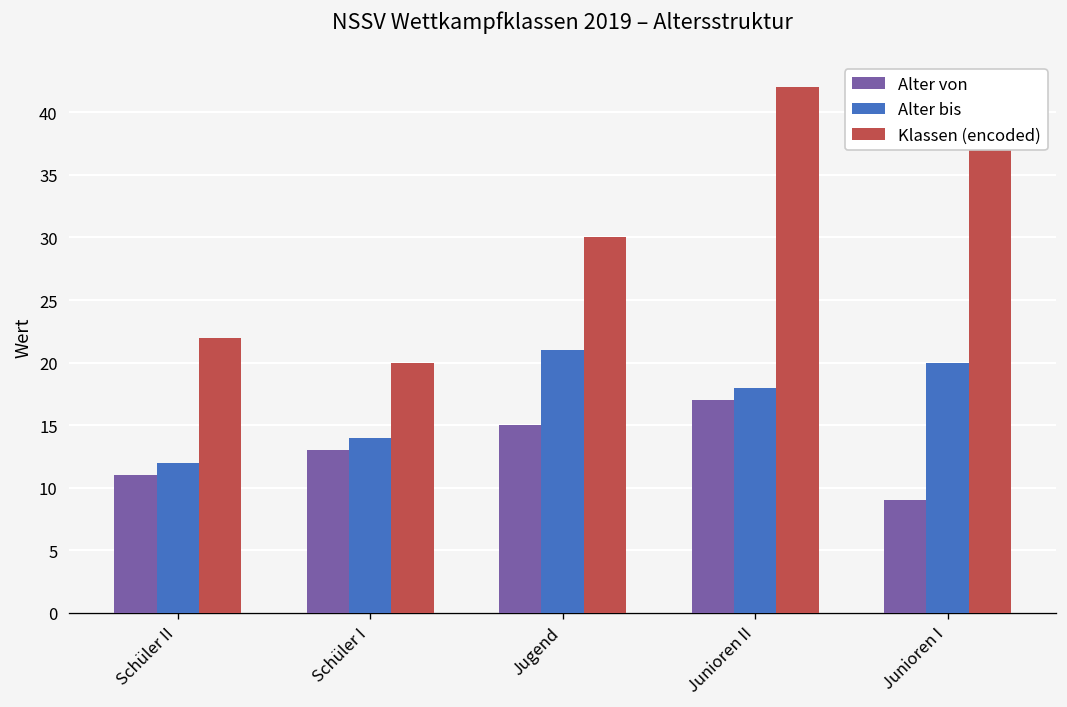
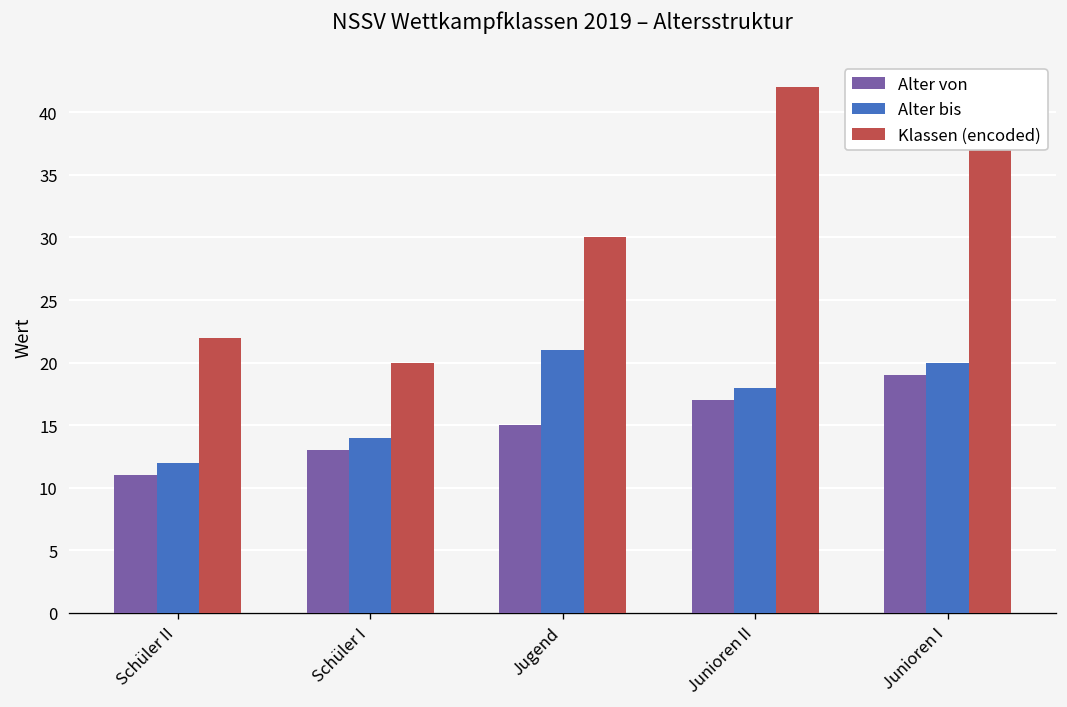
Alter von, Junioren I: 9 -> 19
